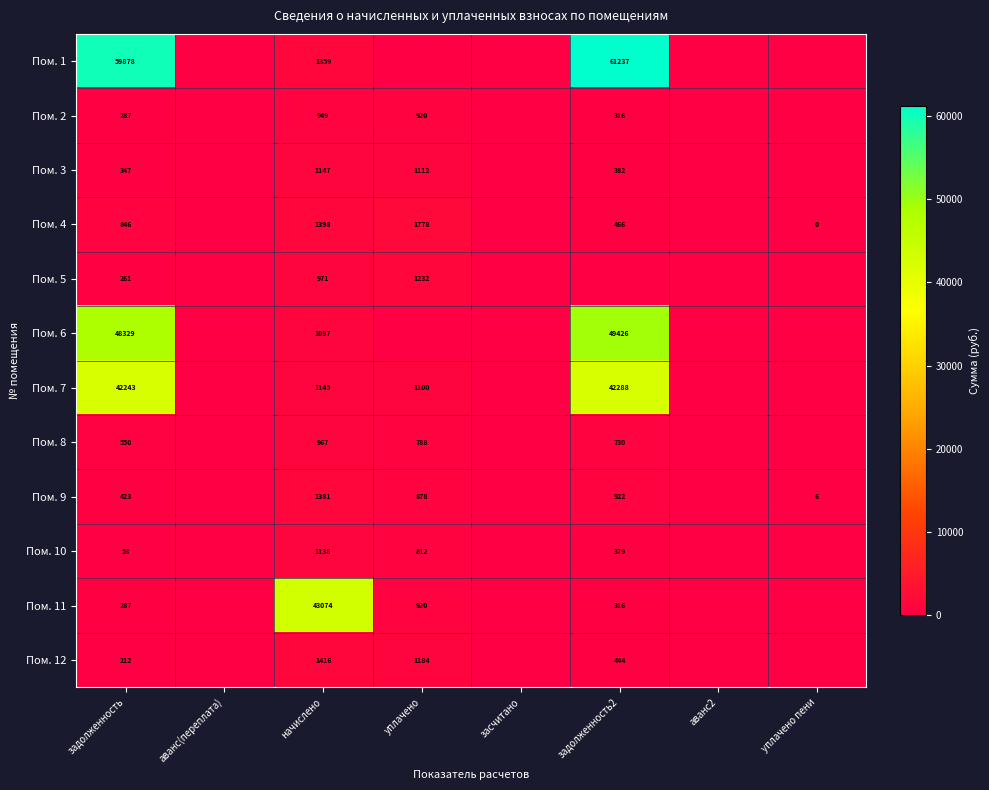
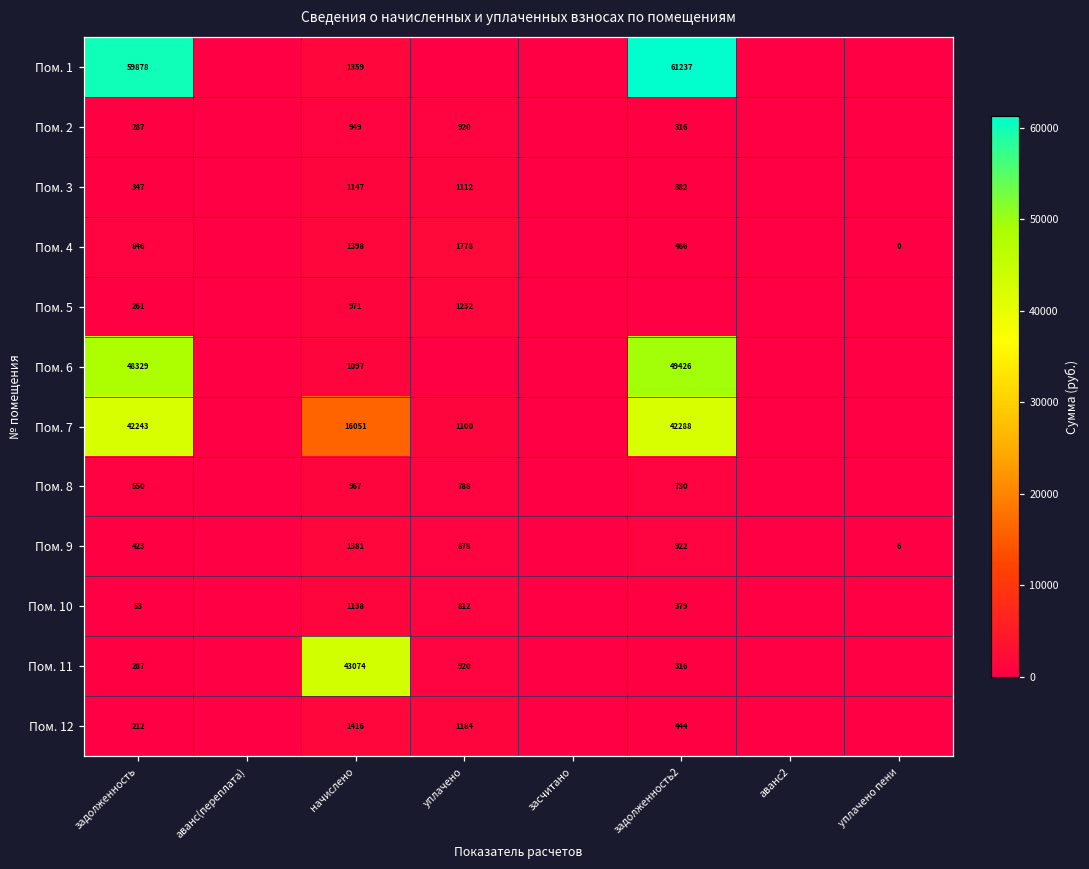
Пом. 7, начислено: 1145 -> 16051
